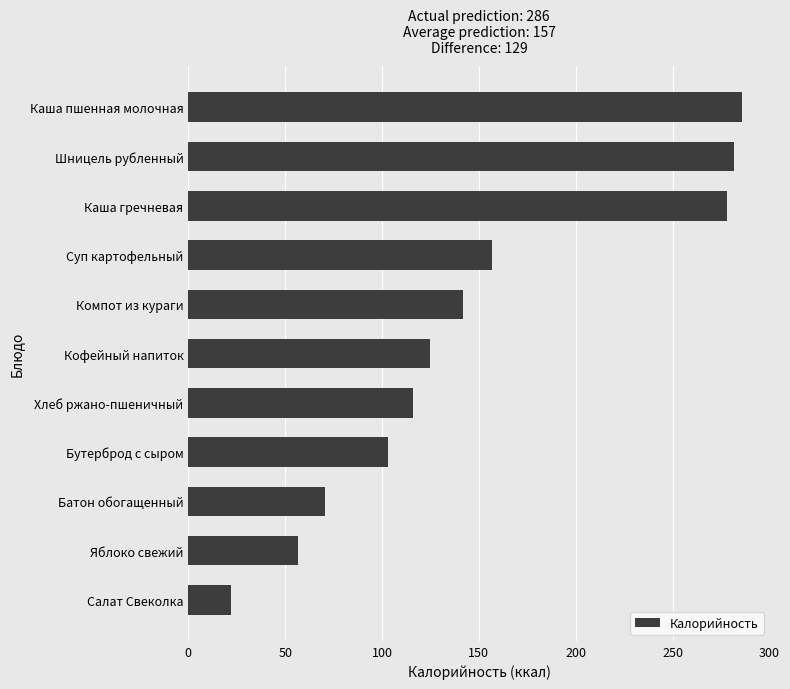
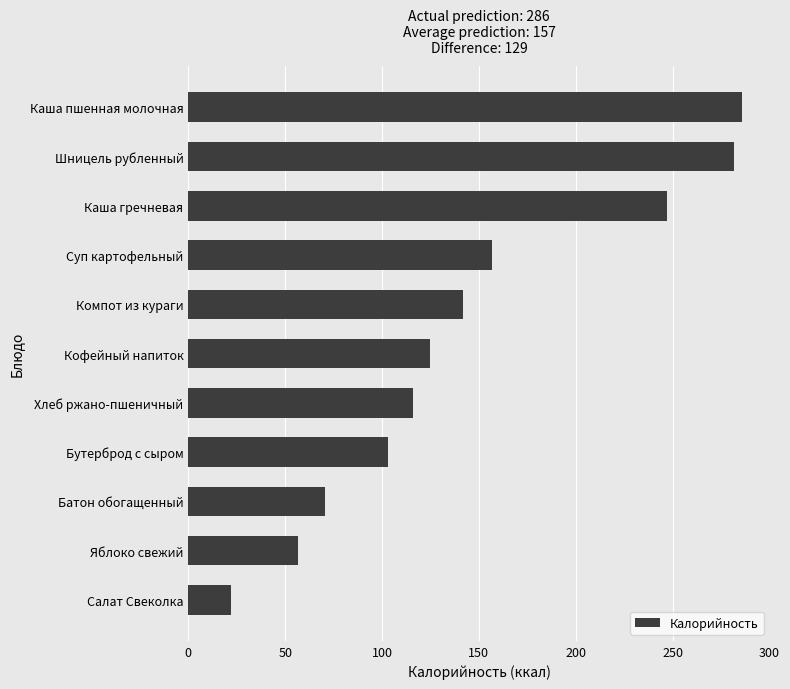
Каша гречневая: 278 -> 247
